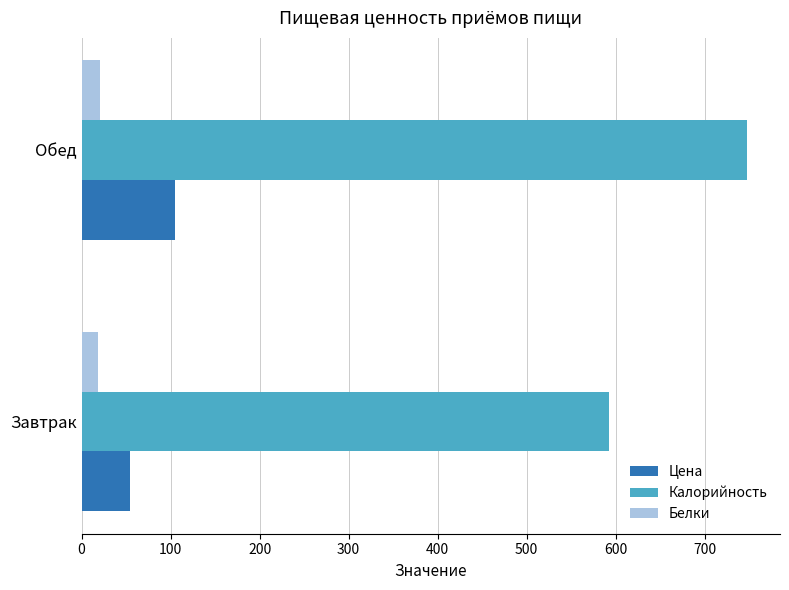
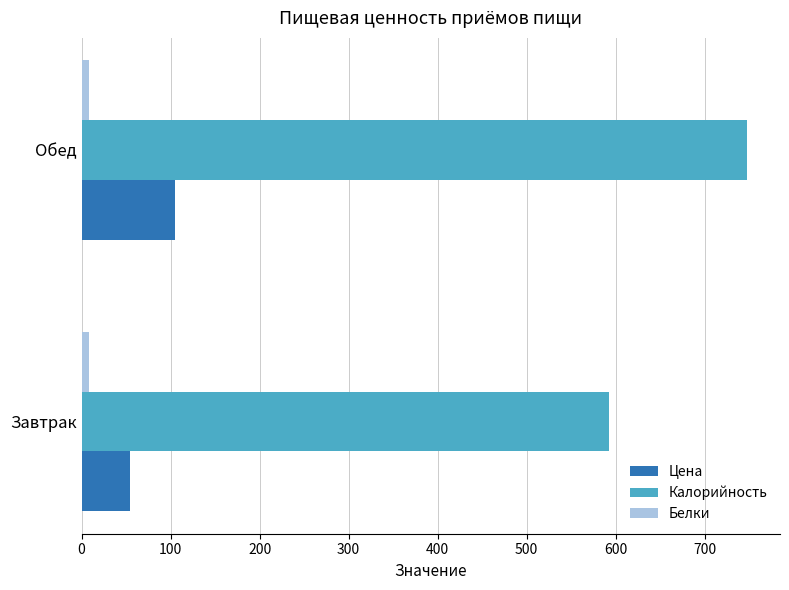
Белки, Обед: 20 -> 10
Белки, Завтрак: 20 -> 10
